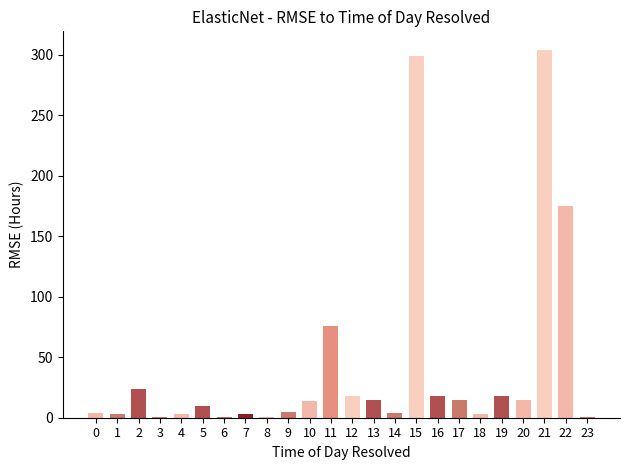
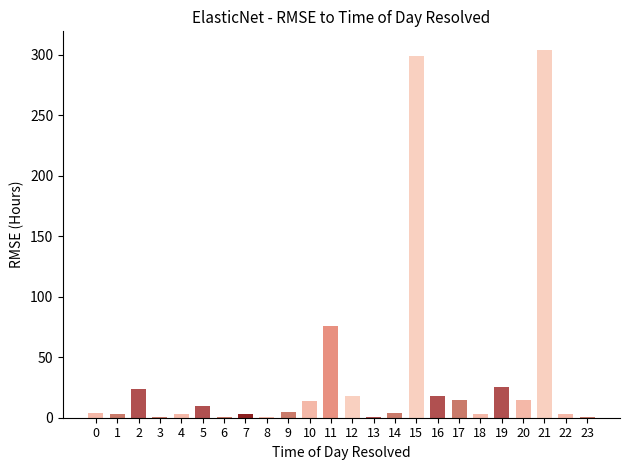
13: 15 -> 1
19: 18 -> 25
22: 175 -> 3
